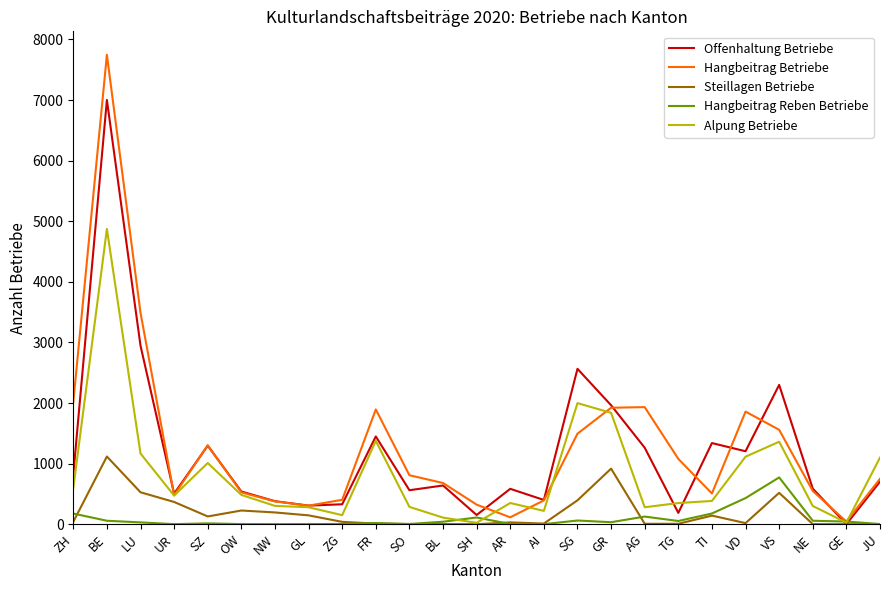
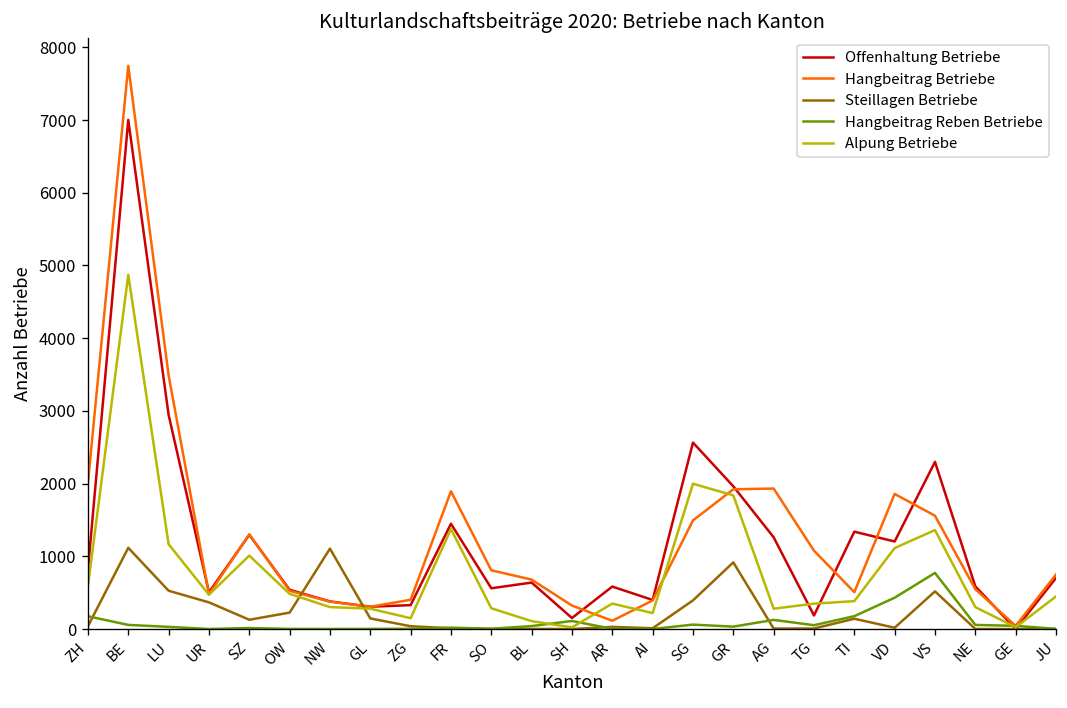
Steillagen Betriebe, NW: 200 -> 1100
Alpung Betriebe, JU: 1100 -> 400
